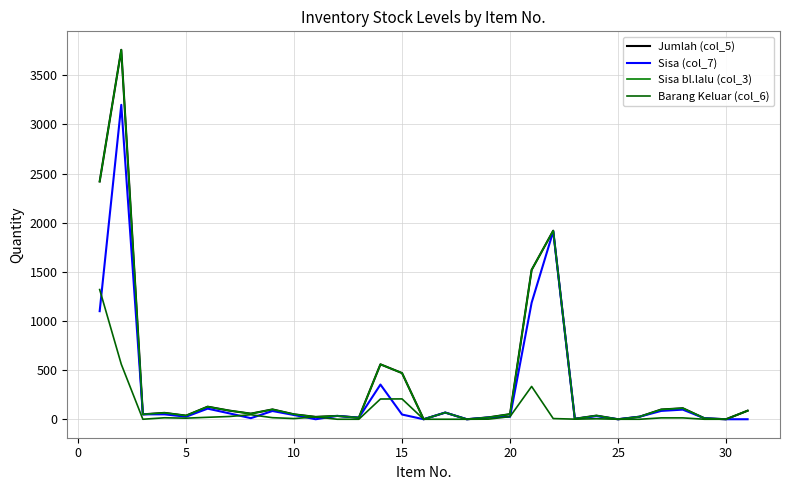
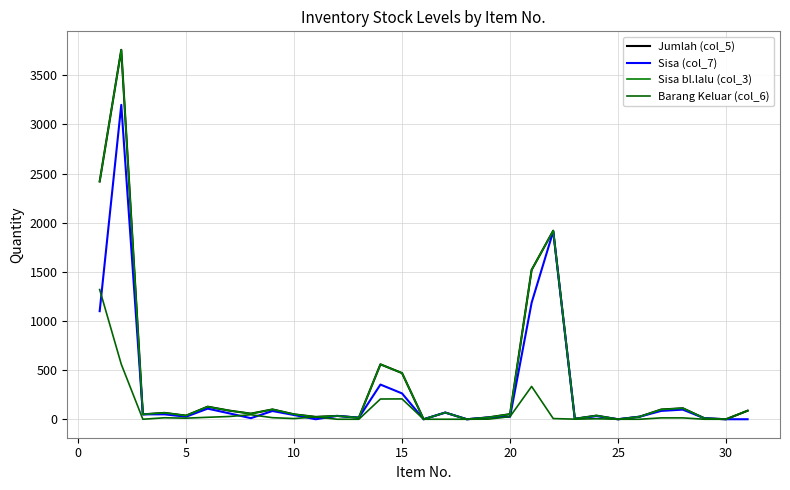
Sisa (col_7), 15: 0 -> 300
